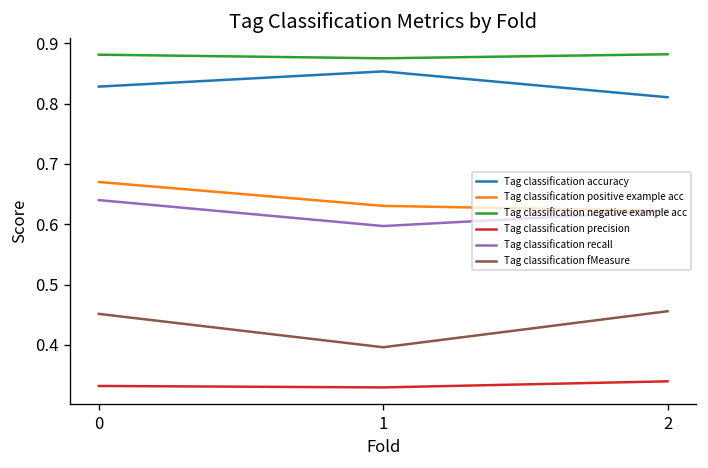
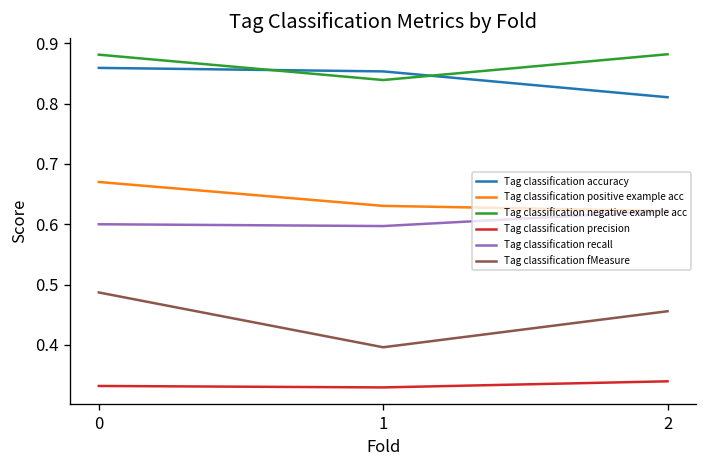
Tag classification accuracy, 0: 0.83 -> 0.86
Tag classification recall, 0: 0.64 -> 0.60
Tag classification fMeasure, 0: 0.45 -> 0.49
Tag classification negative example acc, 1: 0.87 -> 0.84
